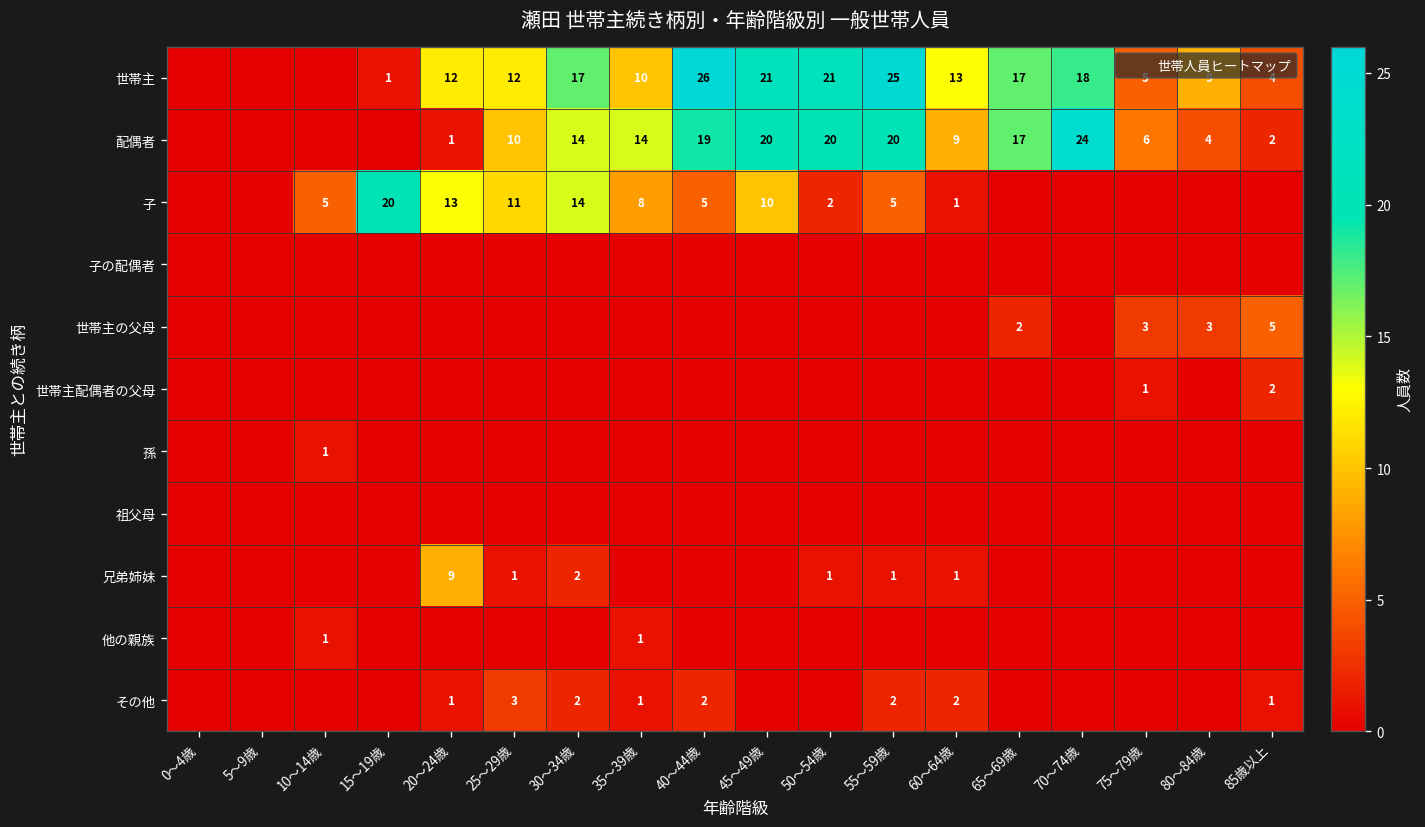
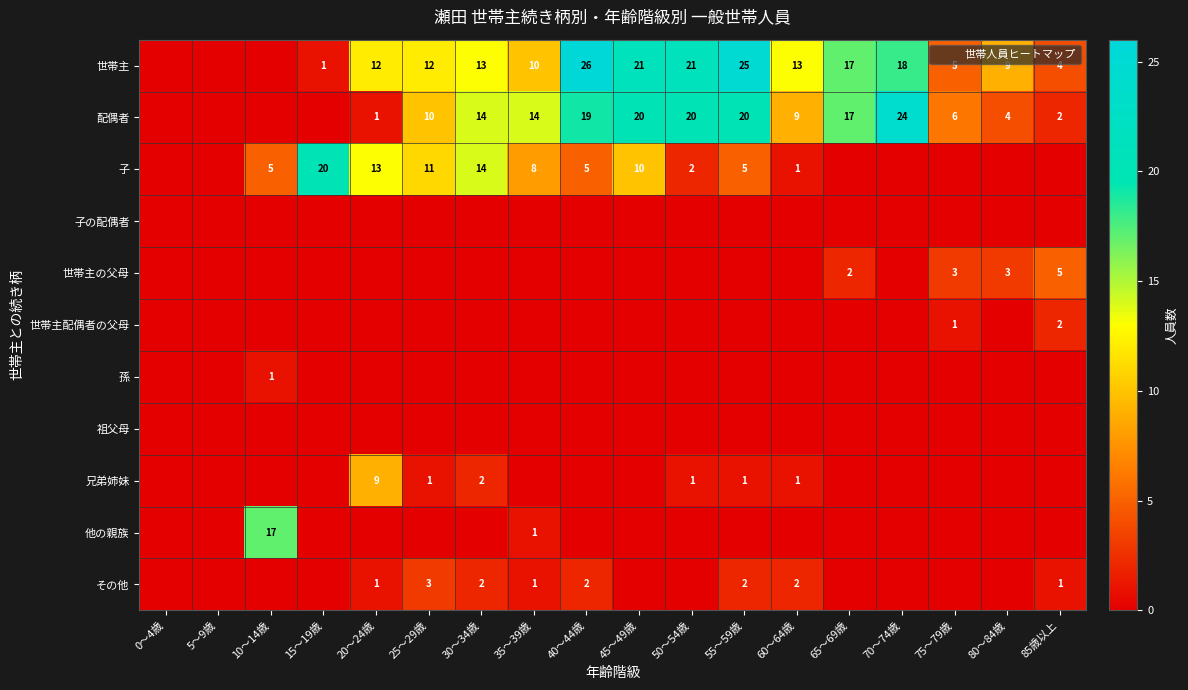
世帯主, 30〜34歳: 17 -> 13
他の親族, 10〜14歳: 1 -> 17
